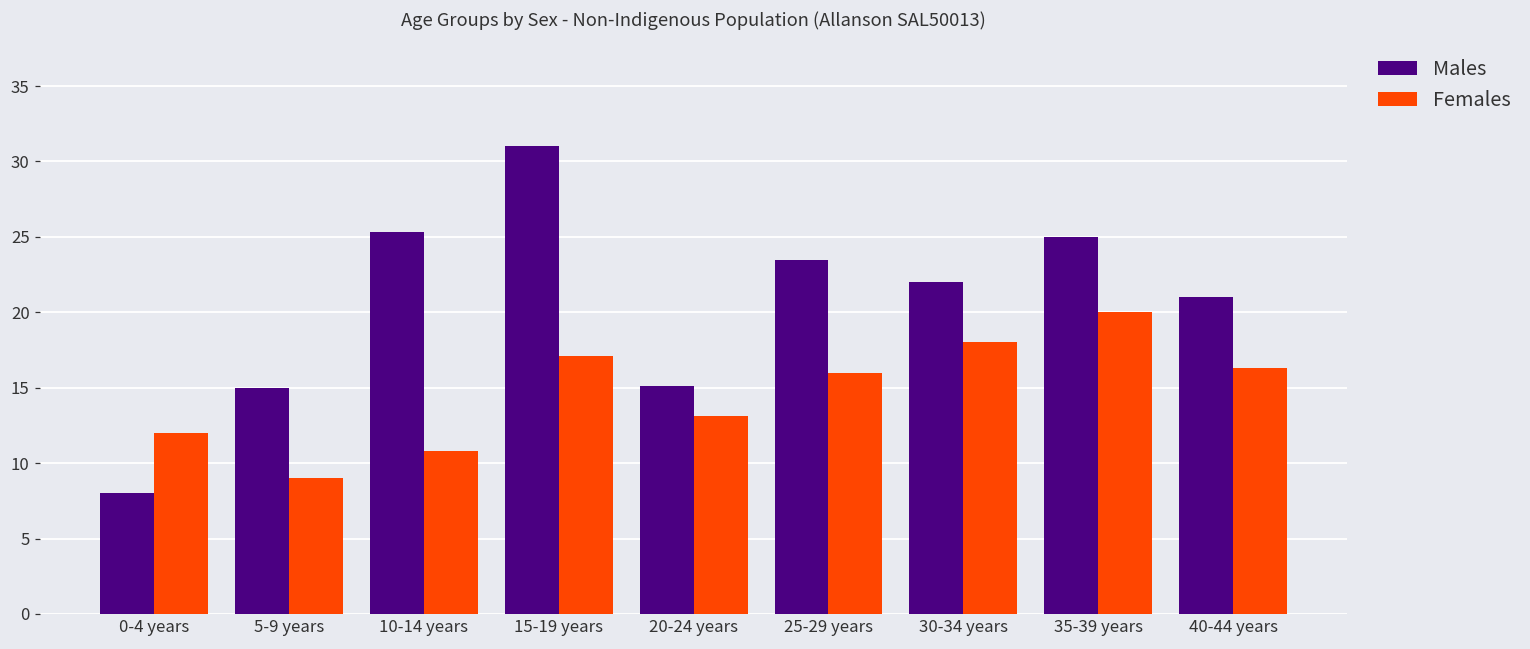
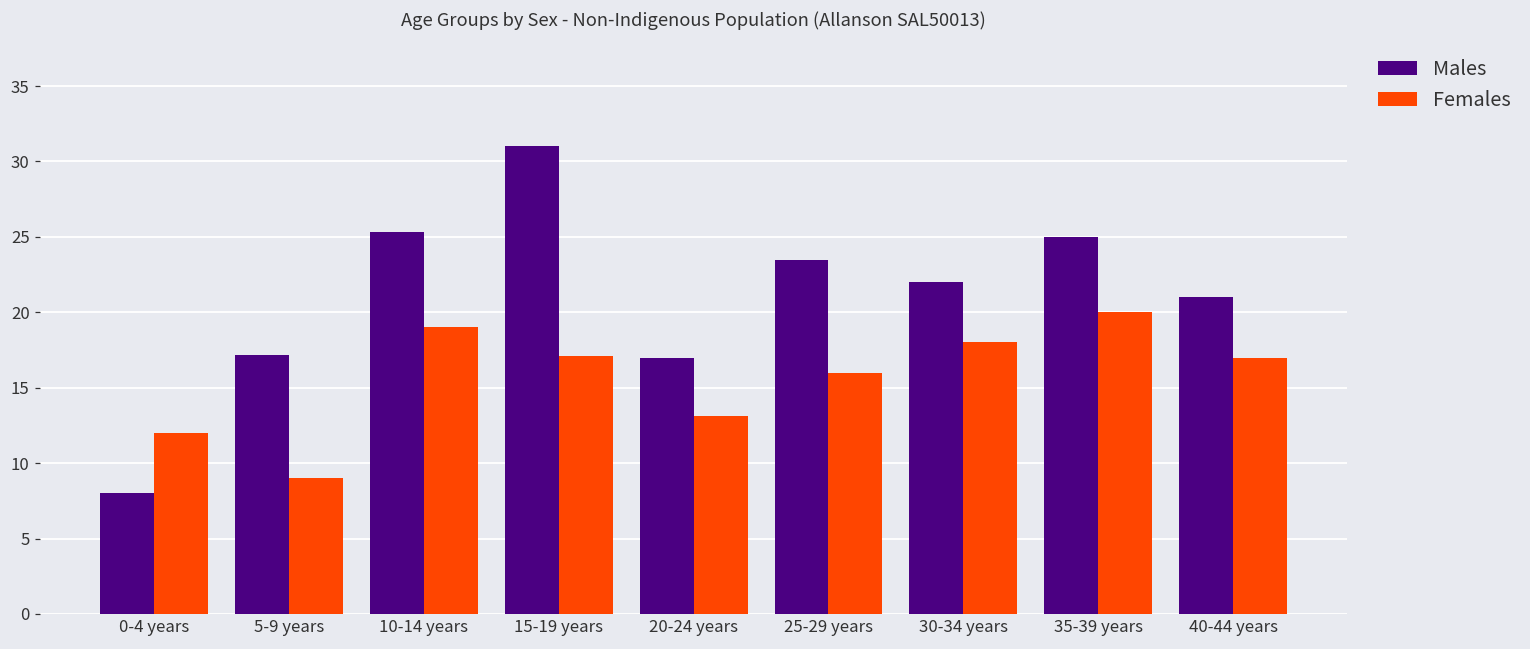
Males, 5-9 years: 15.0 -> 17.2
Females, 10-14 years: 10.8 -> 19.0
Males, 20-24 years: 15.1 -> 17.0
Females, 40-44 years: 16.3 -> 17.0
